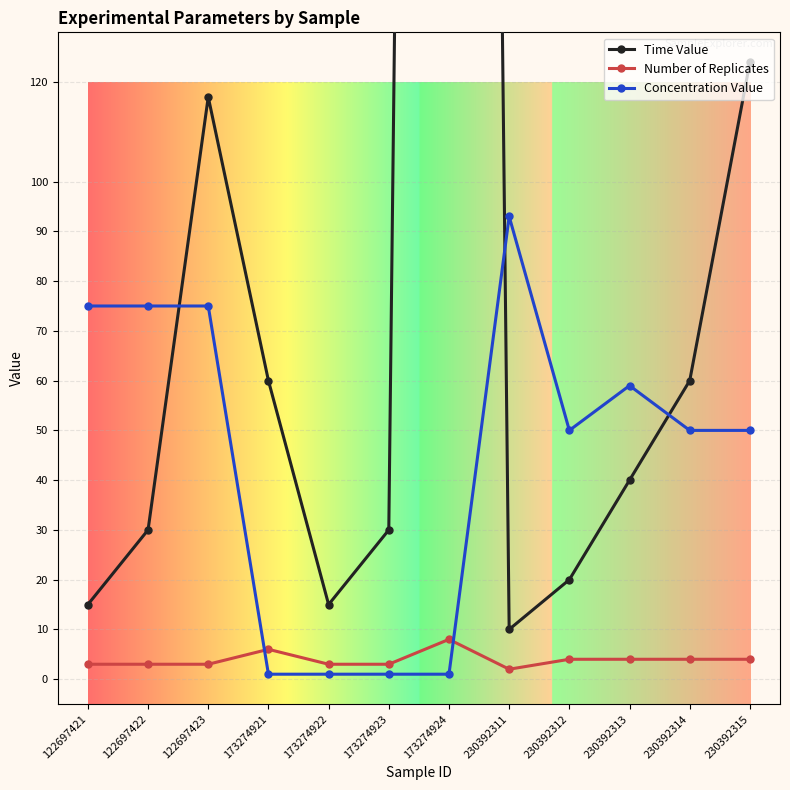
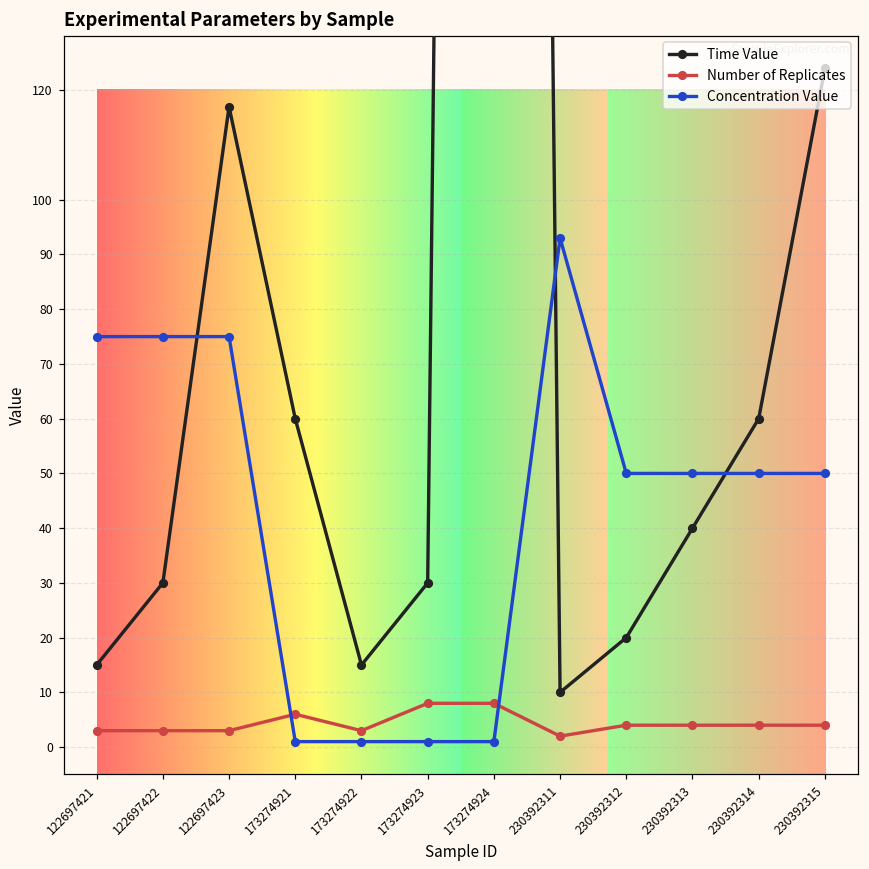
Number of Replicates, 173274923: 3 -> 8
Concentration Value, 230392313: 59 -> 50
